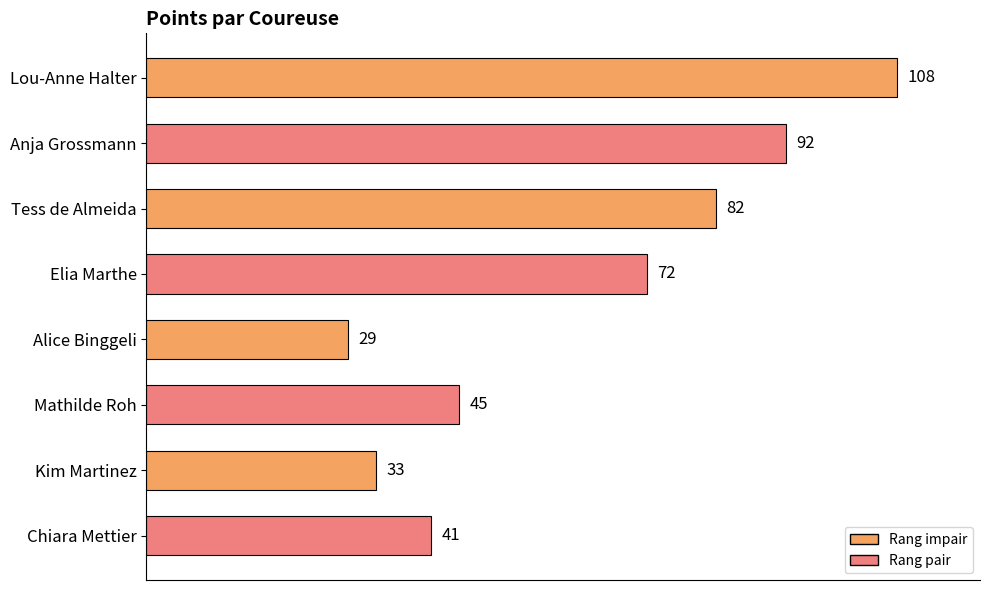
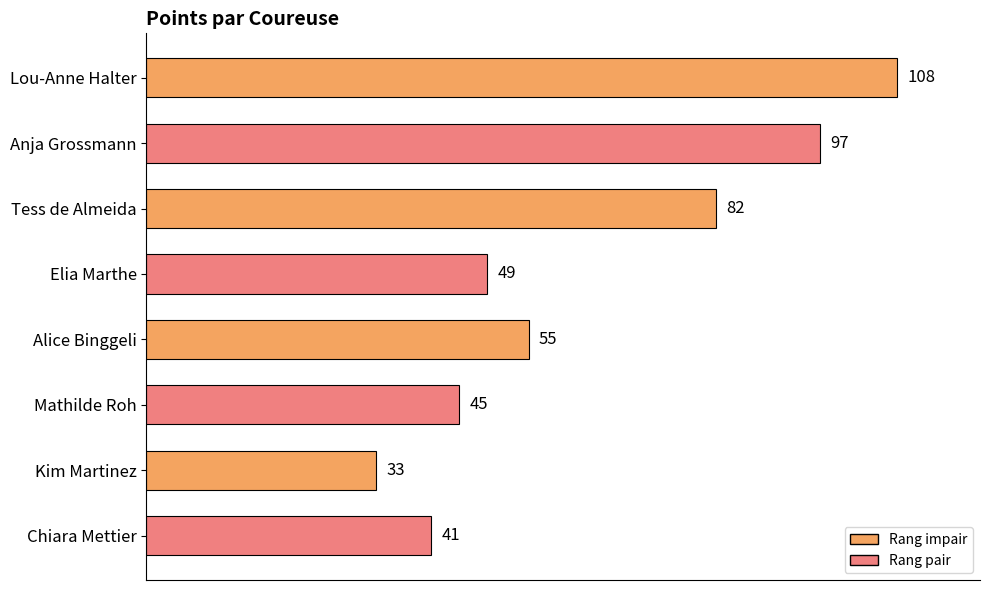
Anja Grossmann: 92 -> 97
Elia Marthe: 72 -> 49
Alice Binggeli: 29 -> 55
